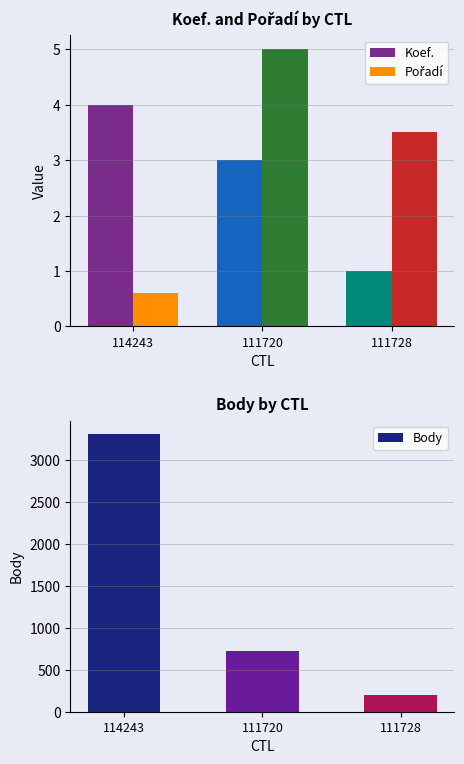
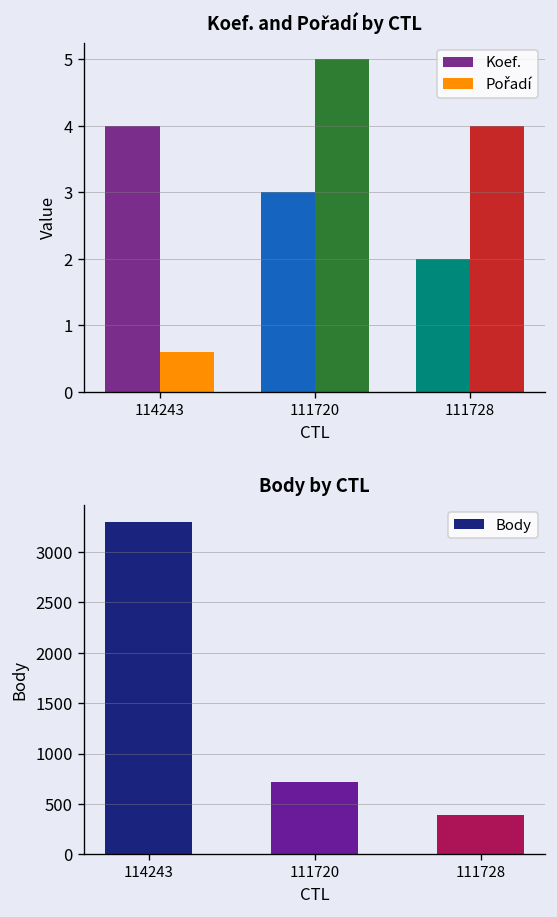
Koef. and Pořadí by CTL, Koef., 111728: 1 -> 2
Koef. and Pořadí by CTL, Pořadí, 111728: 3.5 -> 4.0
Body by CTL, 111728: 200 -> 400
